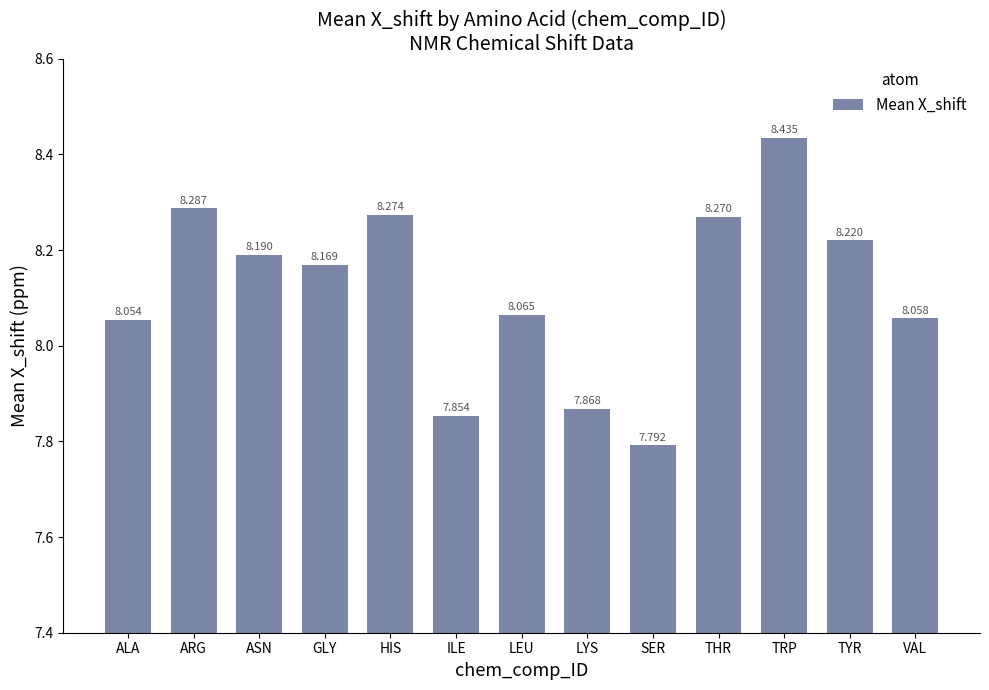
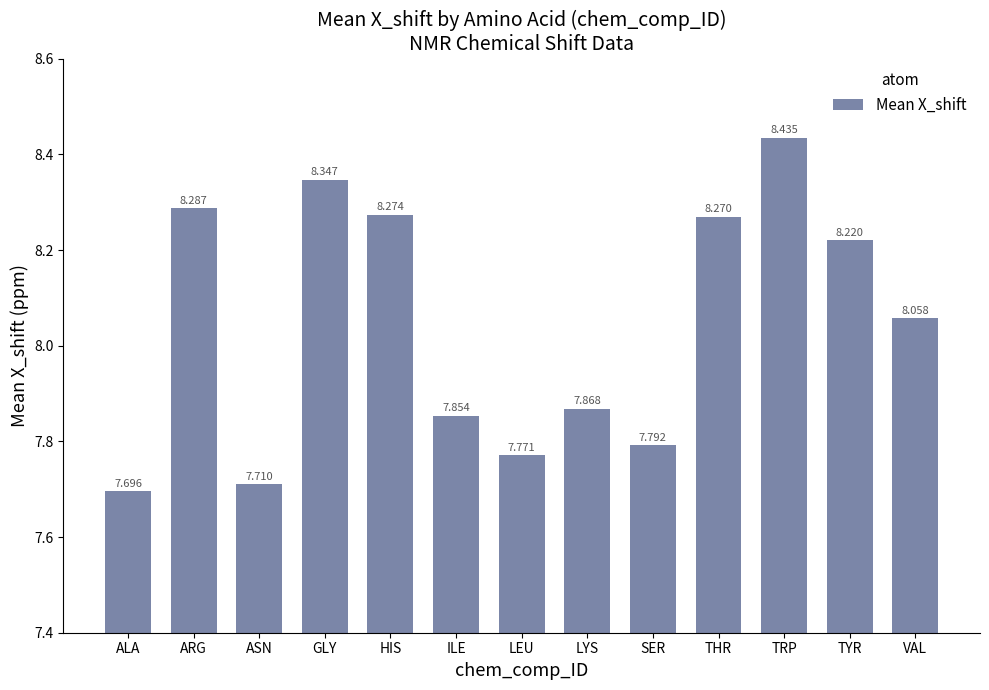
ALA: 8.054 -> 7.696
ASN: 8.190 -> 7.710
GLY: 8.169 -> 8.347
LEU: 8.065 -> 7.771
